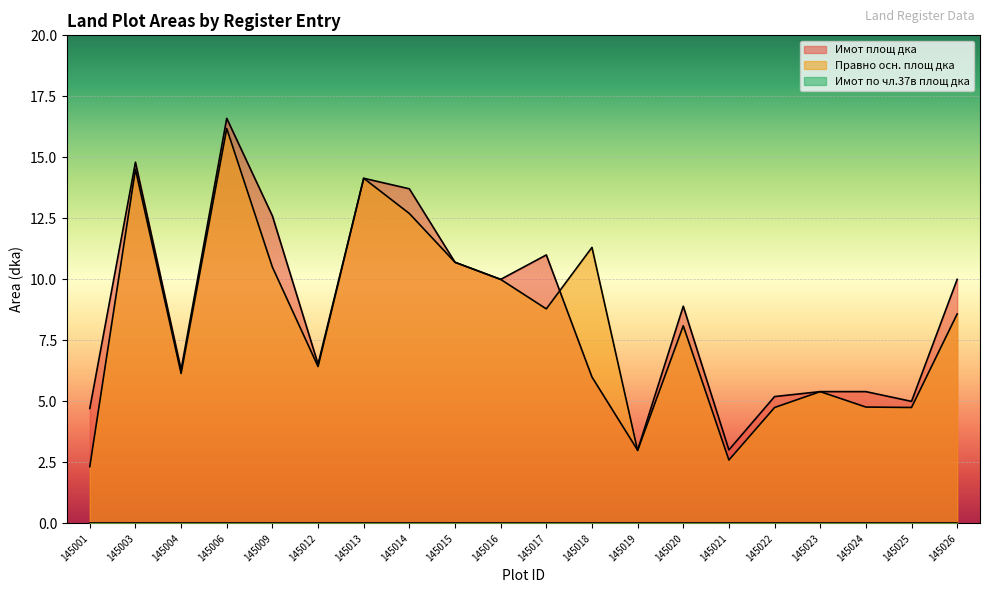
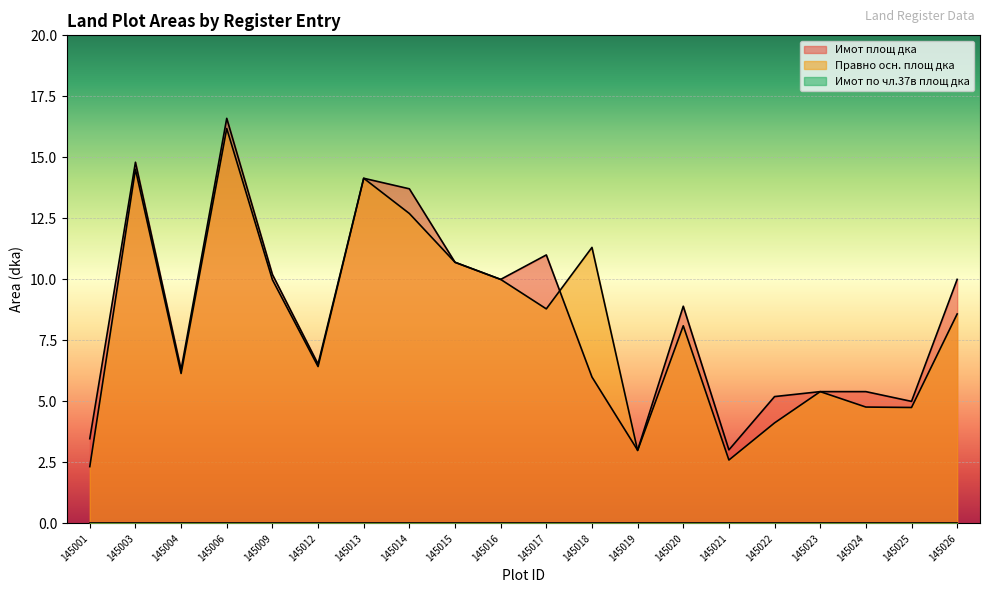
Имот площ дка, 145001: 4.7 -> 3.5
Имот площ дка, 145009: 12.6 -> 10.2
Правно осн. площ дка, 145009: 10.5 -> 10.0
Правно осн. площ дка, 145022: 4.7 -> 4.1
